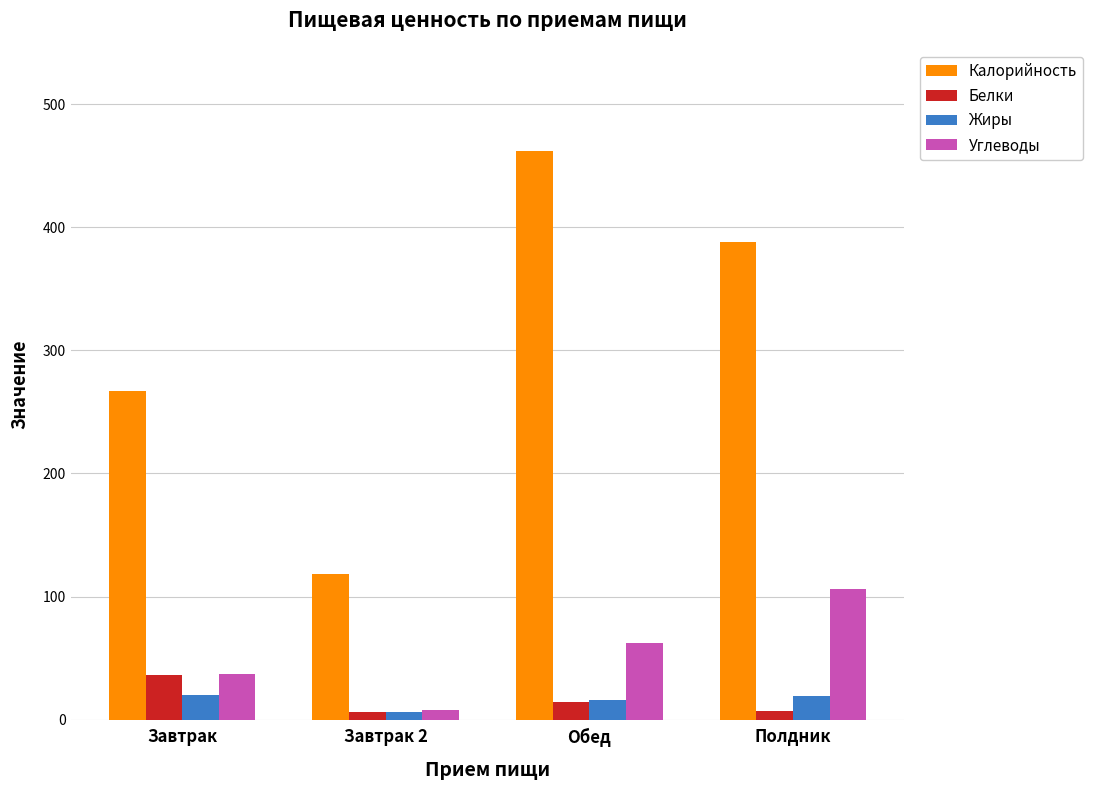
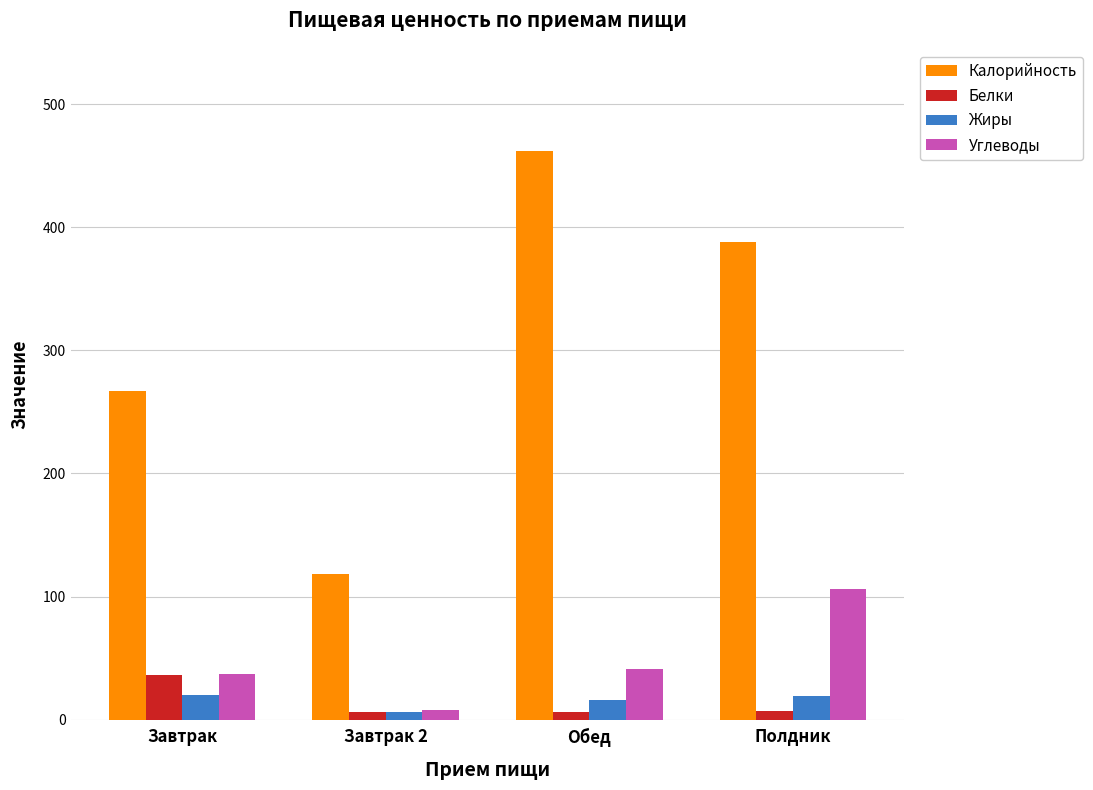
Белки, Обед: 15 -> 6
Углеводы, Обед: 62 -> 41
